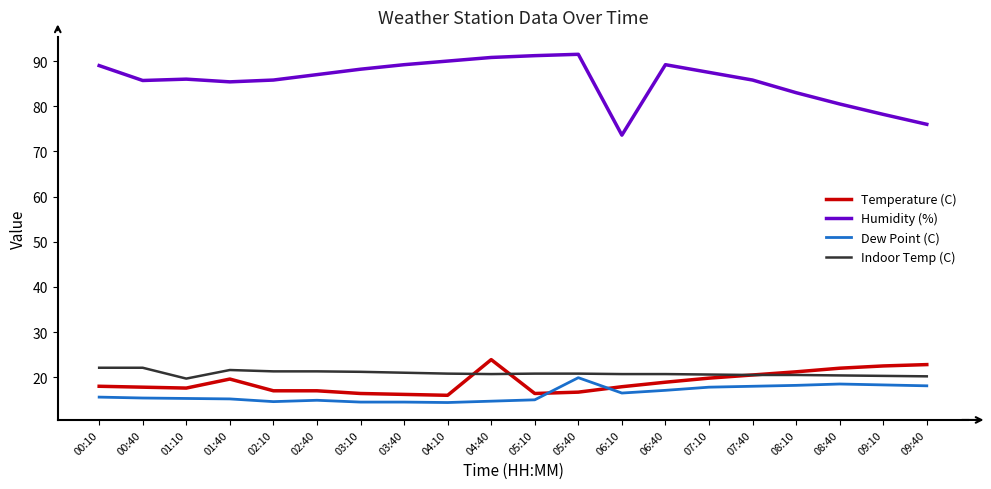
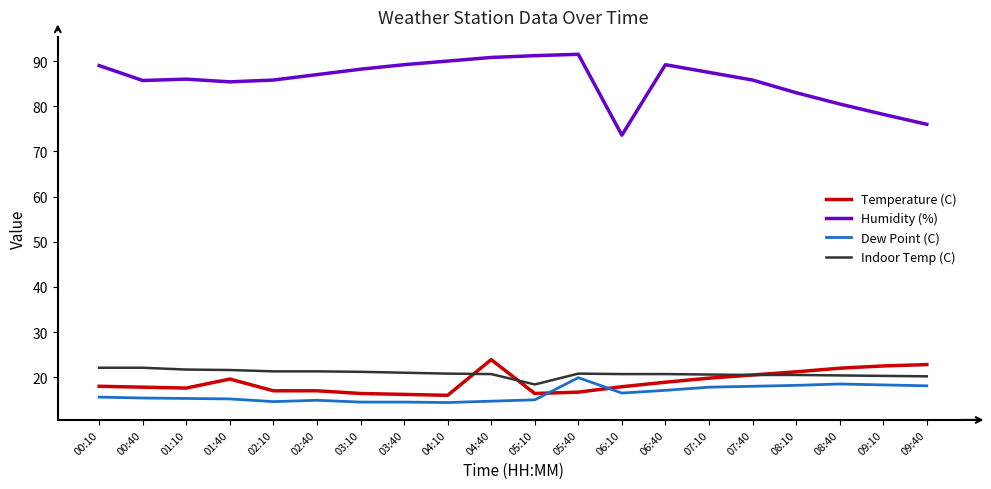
Indoor Temp (C), 01:10: 20 -> 22
Indoor Temp (C), 05:10: 21 -> 18
